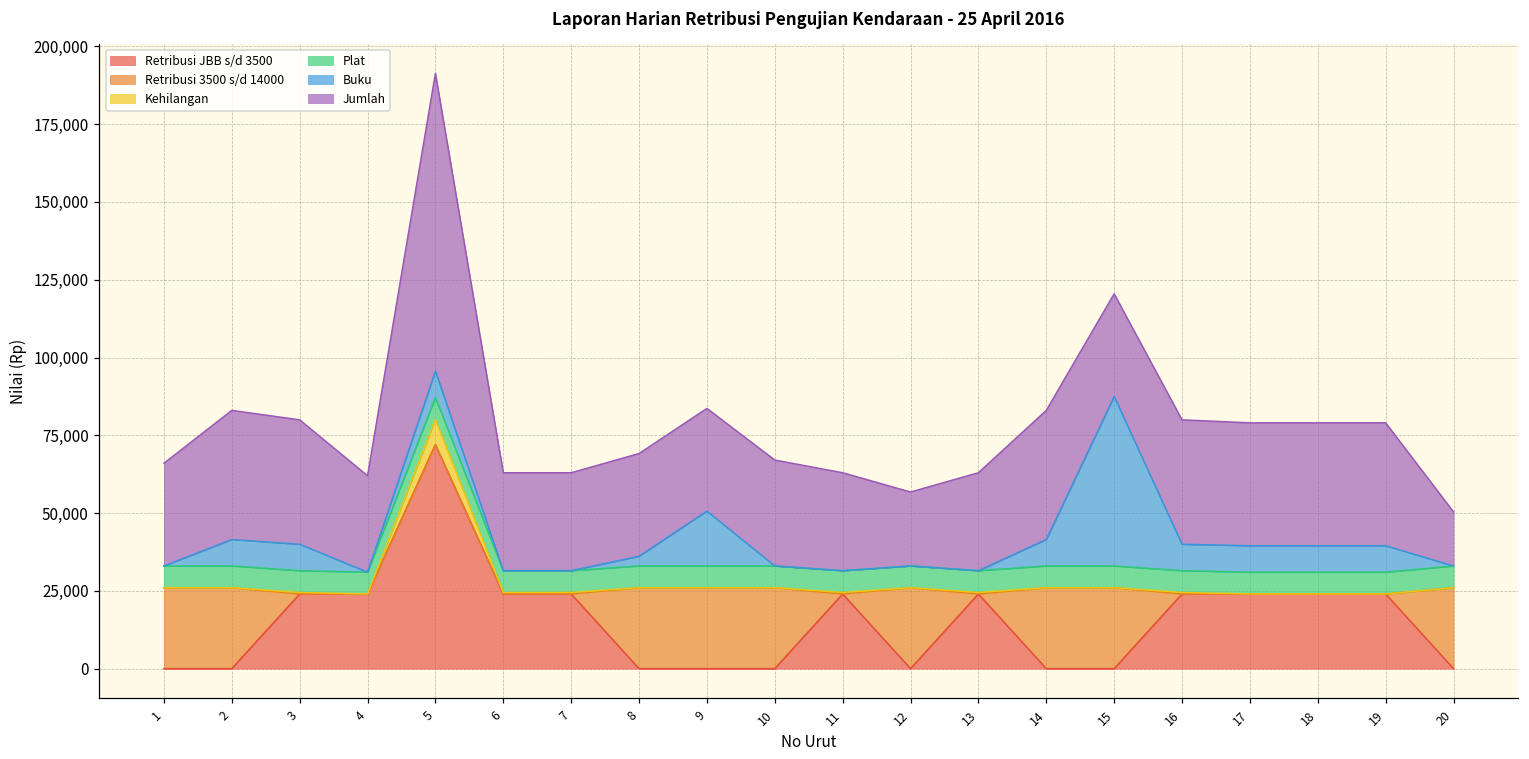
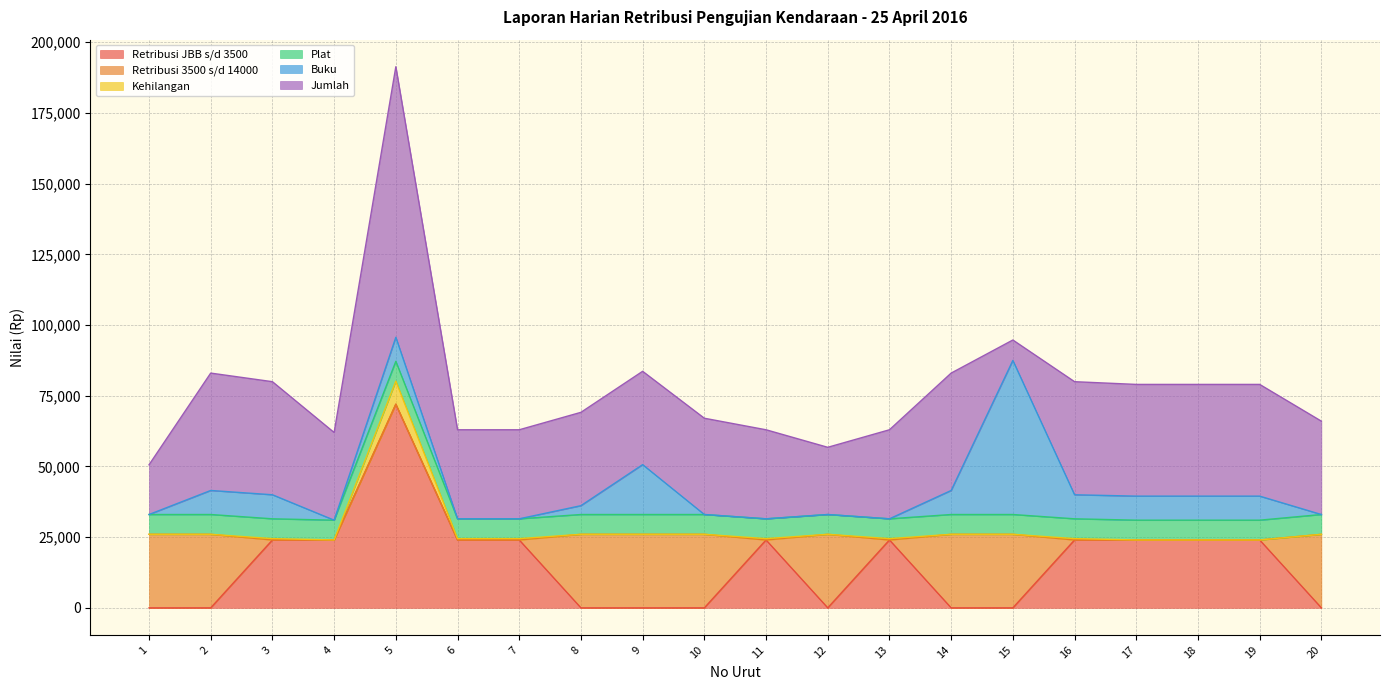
Jumlah, 1: 33,000 -> 18,000
Jumlah, 15: 33,000 -> 7,000
Jumlah, 20: 17,000 -> 33,000
